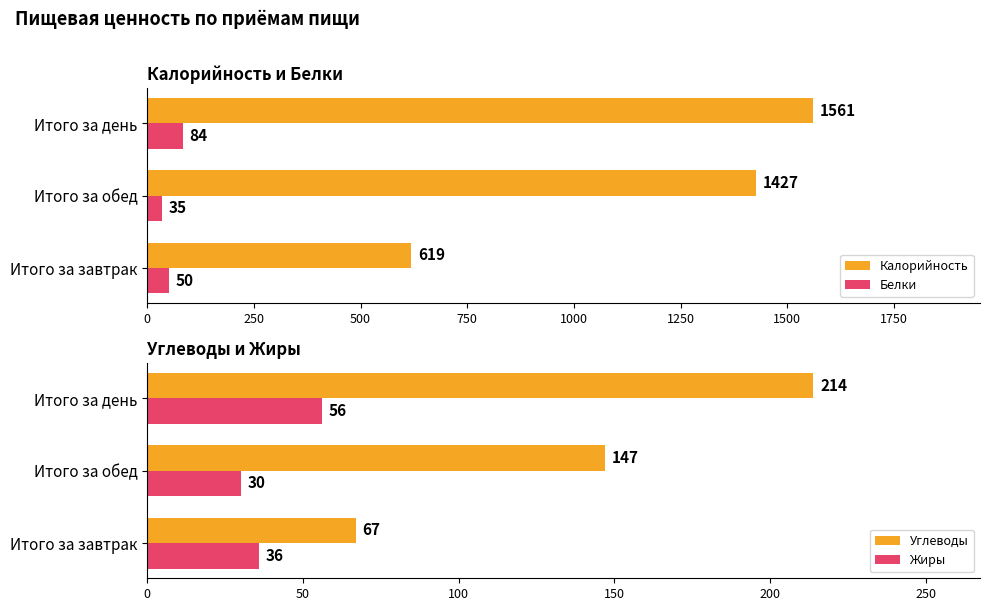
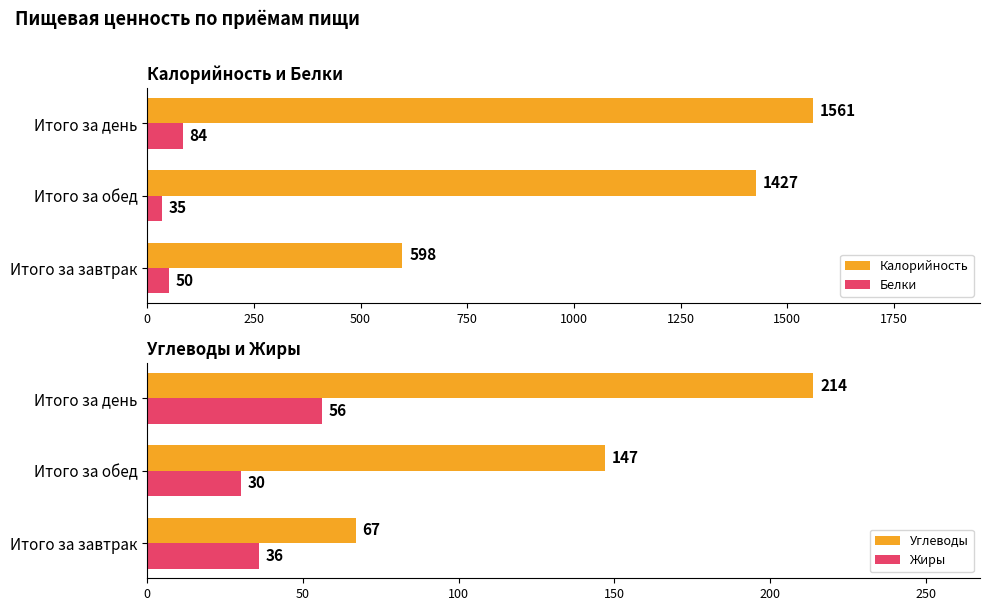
Калорийность и Белки, Калорийность, Итого за завтрак: 619 -> 598
